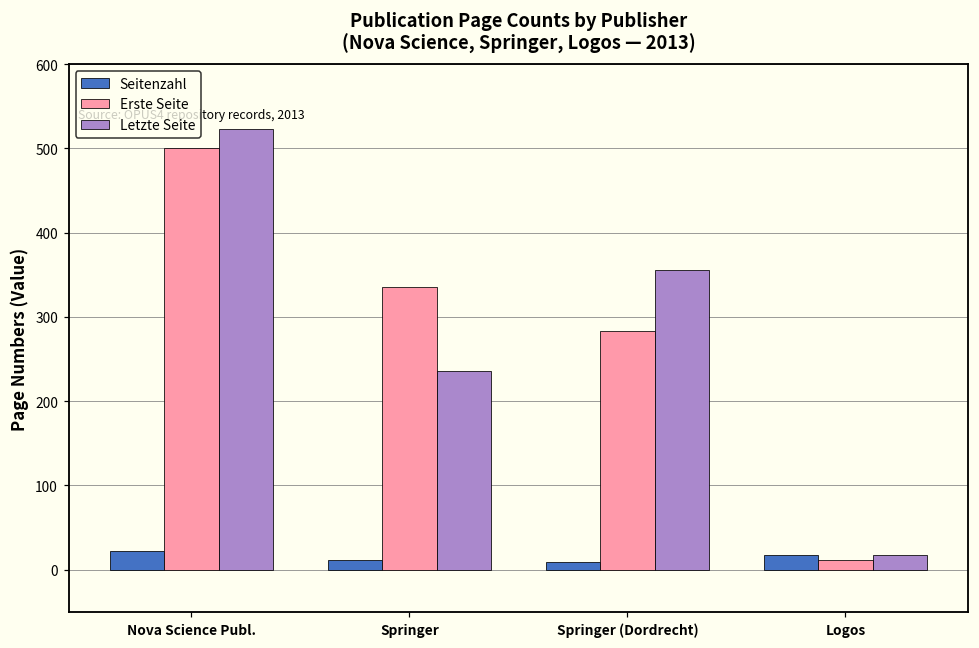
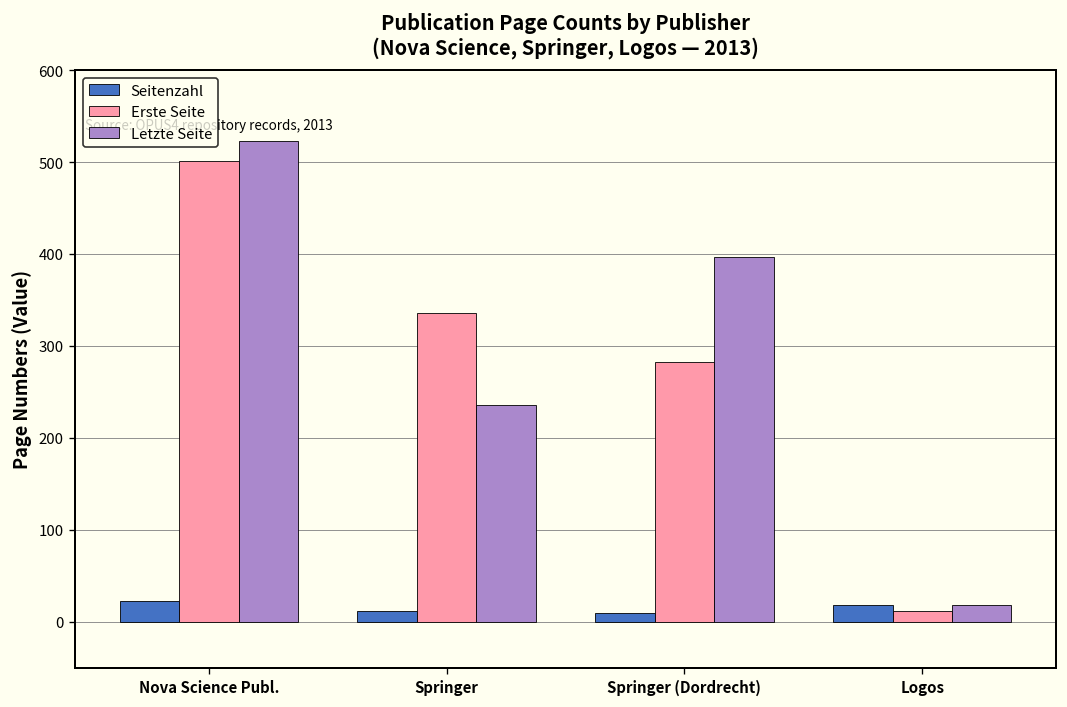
Letzte Seite, Springer (Dordrecht): 360 -> 400
